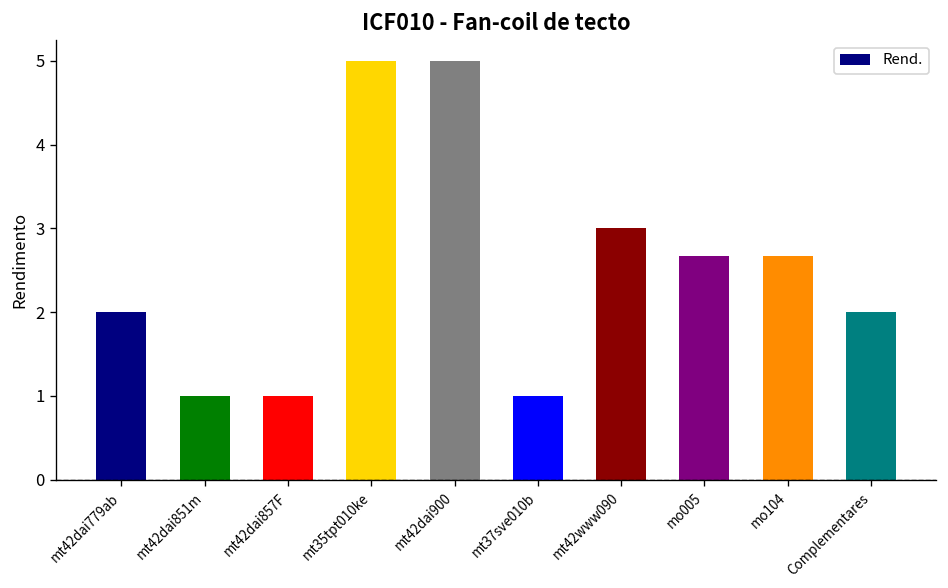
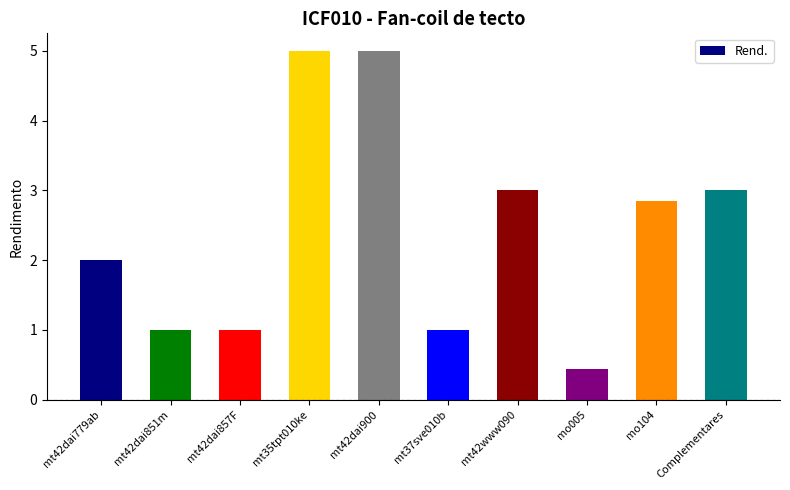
mo005: 2.7 -> 0.4
mo104: 2.7 -> 2.8
Complementares: 2 -> 3
